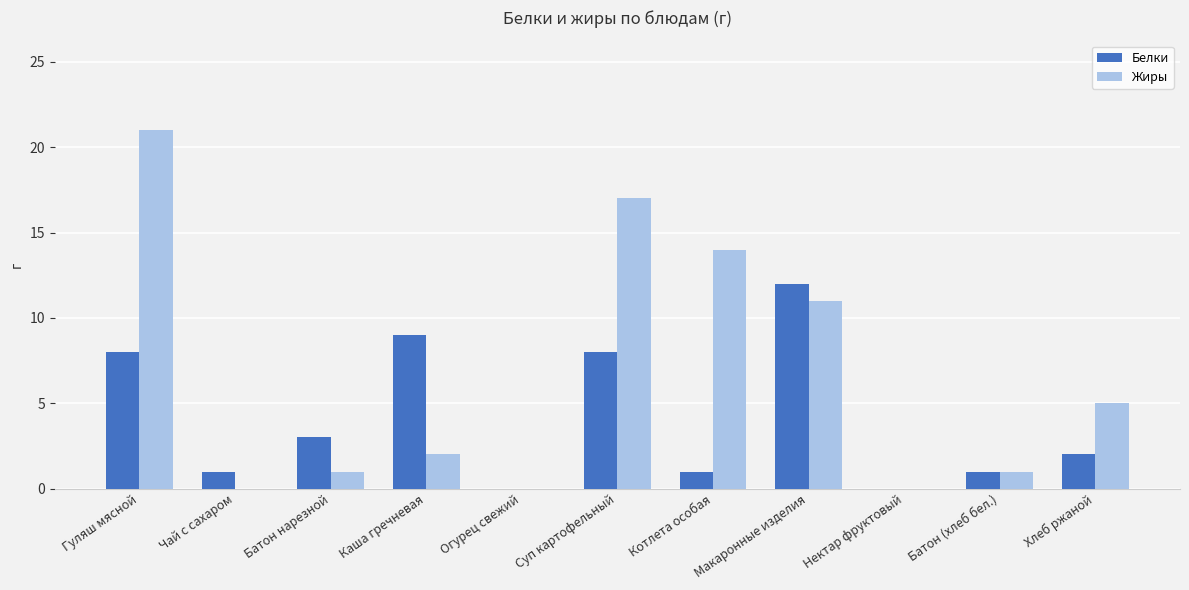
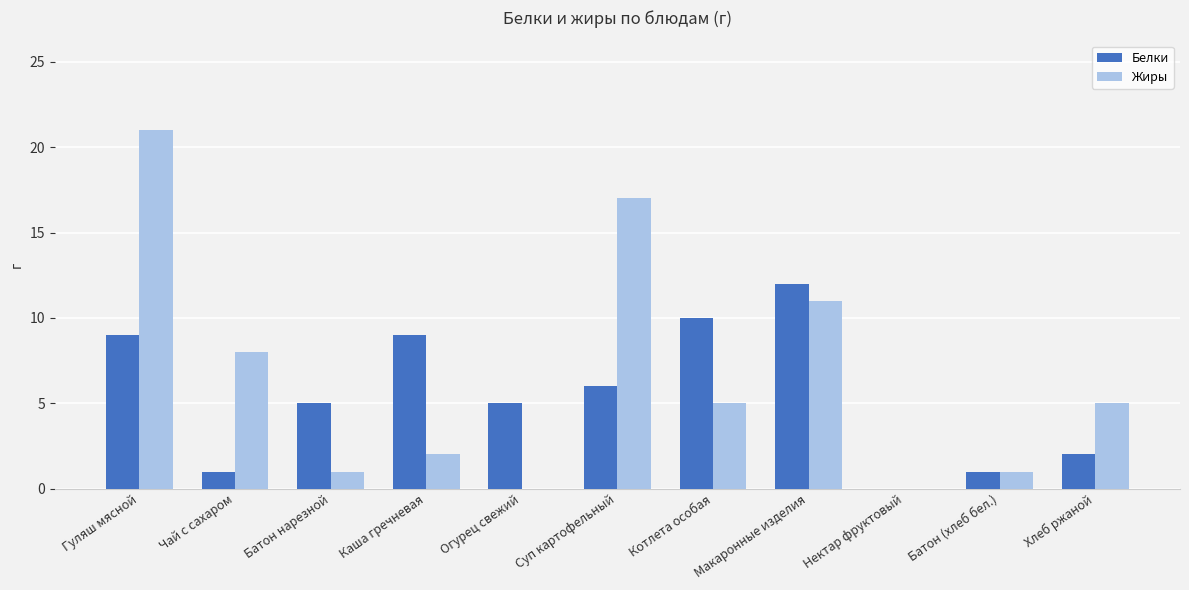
Белки, Гуляш мясной: 8 -> 9
Жиры, Чай с сахаром: 0 -> 8
Белки, Батон нарезной: 3 -> 5
Белки, Огурец свежий: 0 -> 5
Белки, Суп картофельный: 8 -> 6
Белки, Котлета особая: 1 -> 10
Жиры, Котлета особая: 14 -> 5
